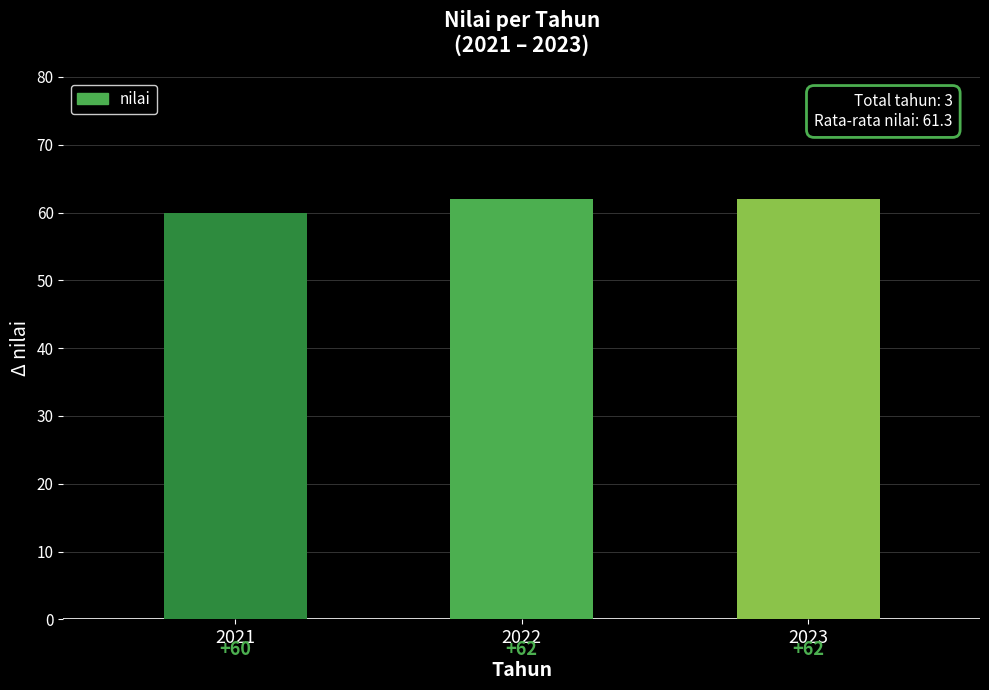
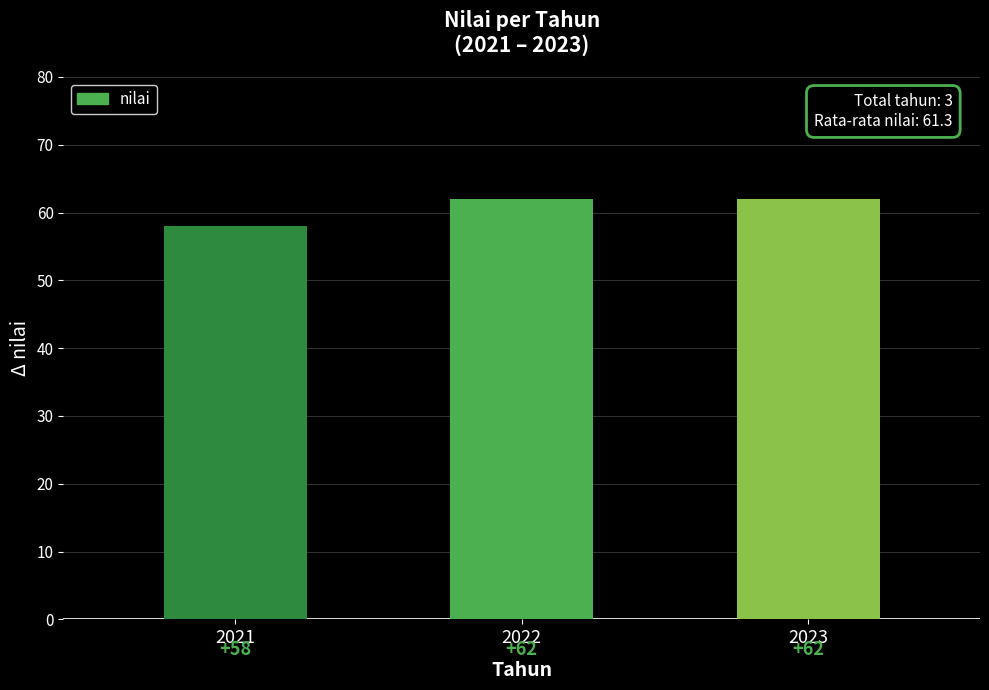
2021: +60 -> +58
